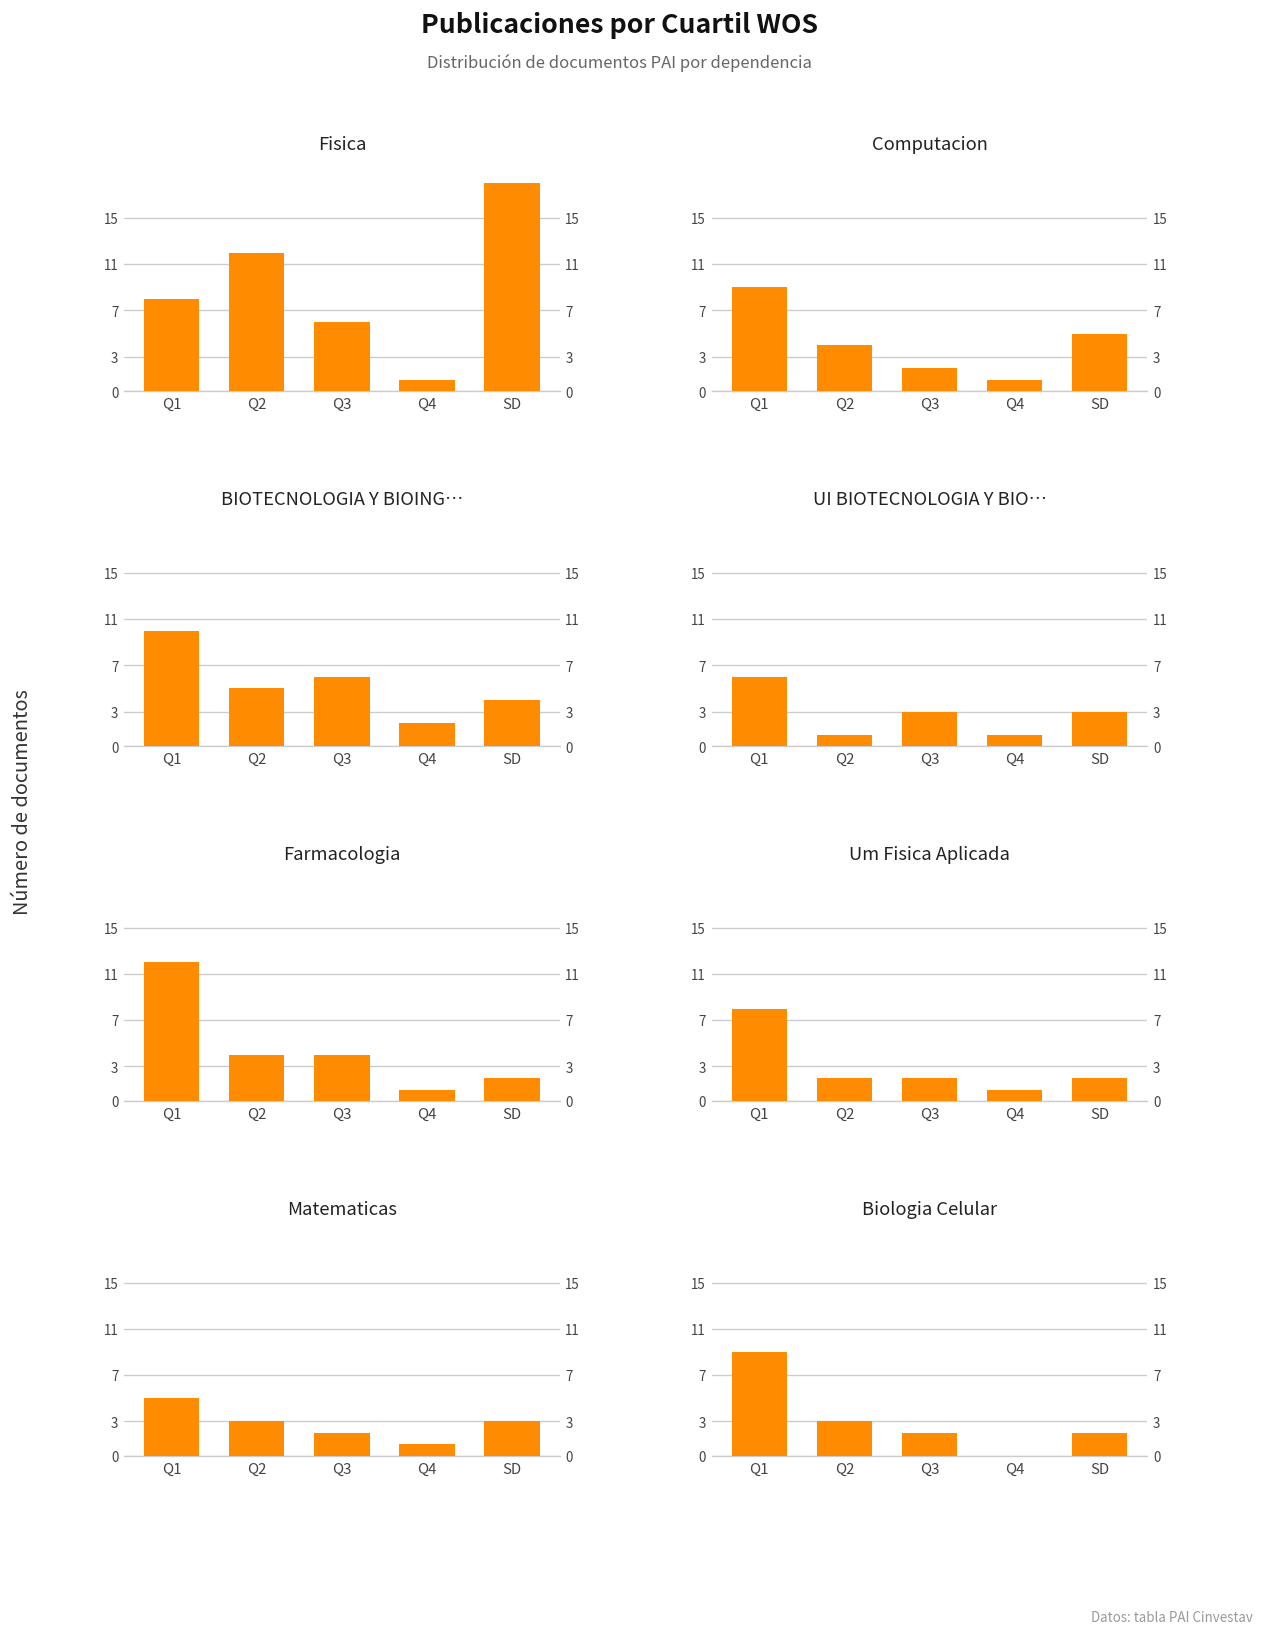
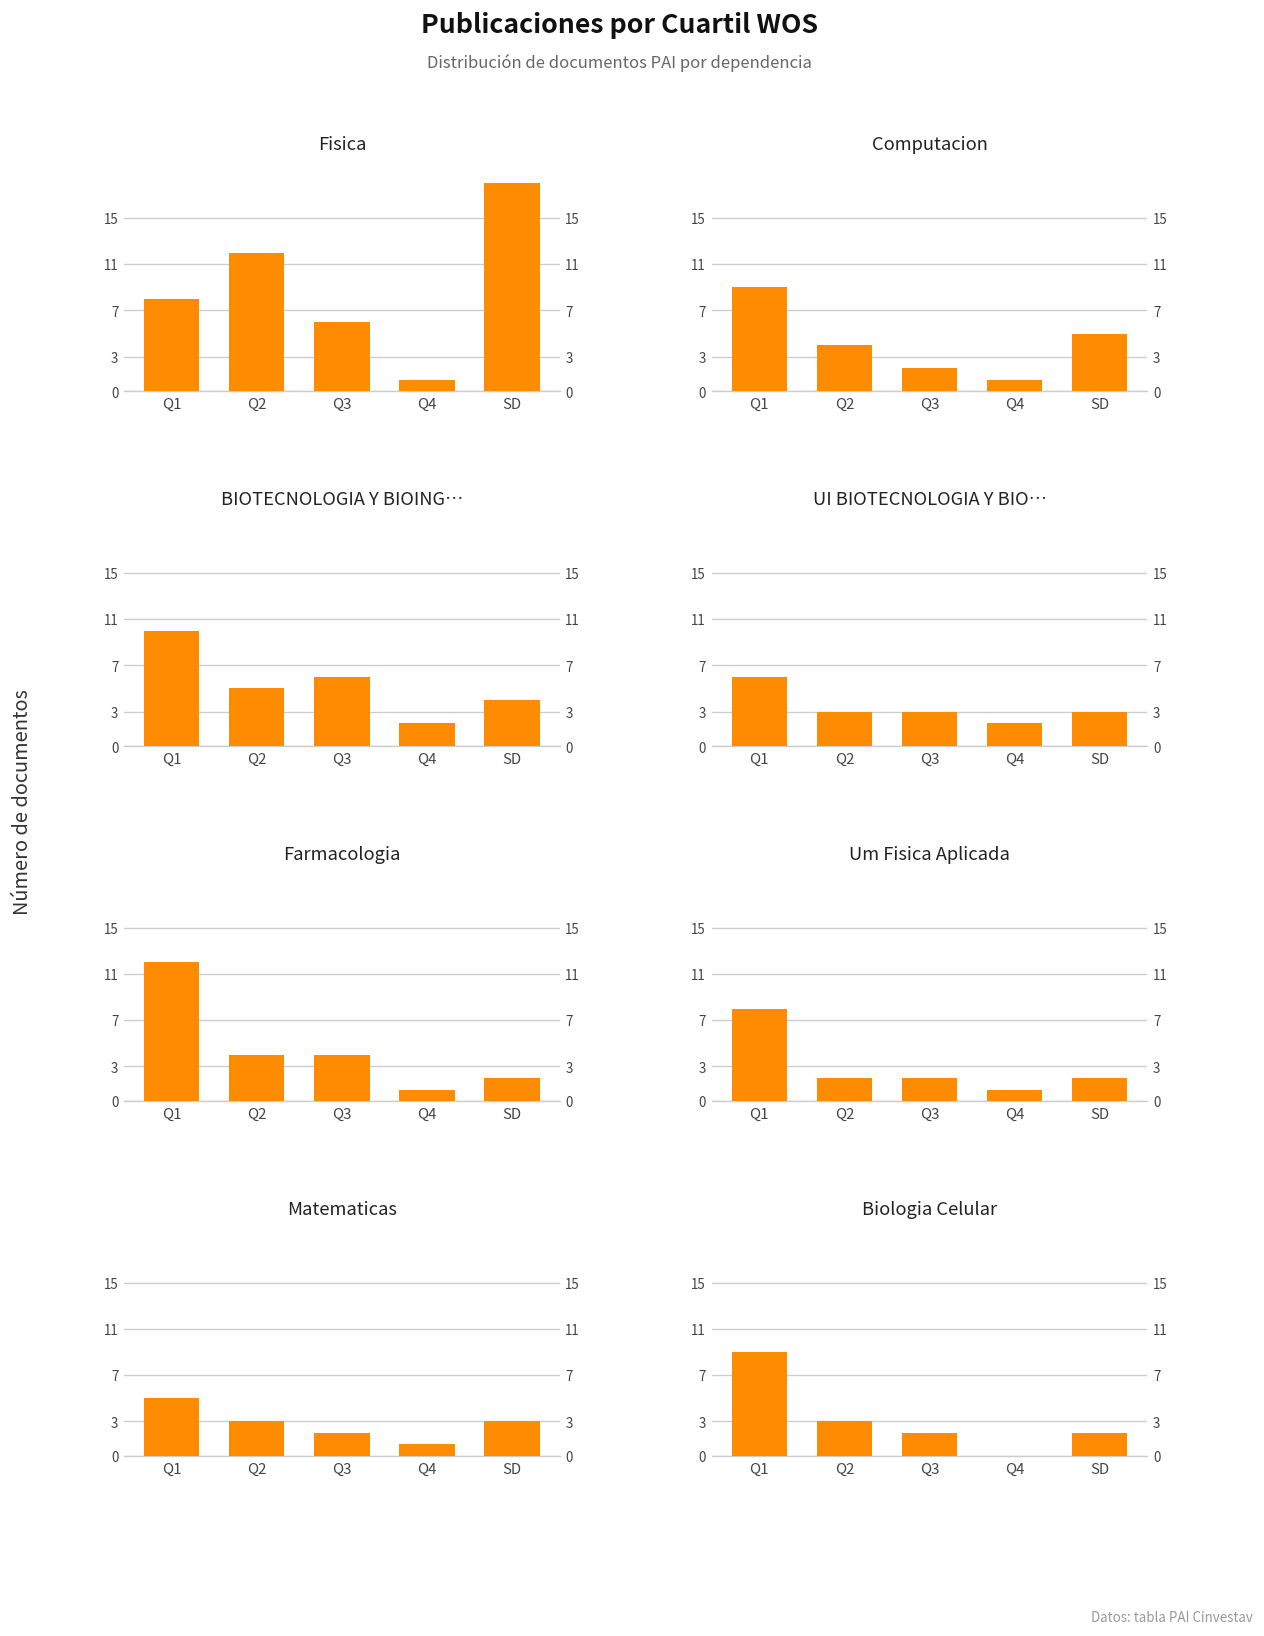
UI BIOTECNOLOGIA Y BIO…, Q2: 1 -> 3
UI BIOTECNOLOGIA Y BIO…, Q4: 1 -> 2
